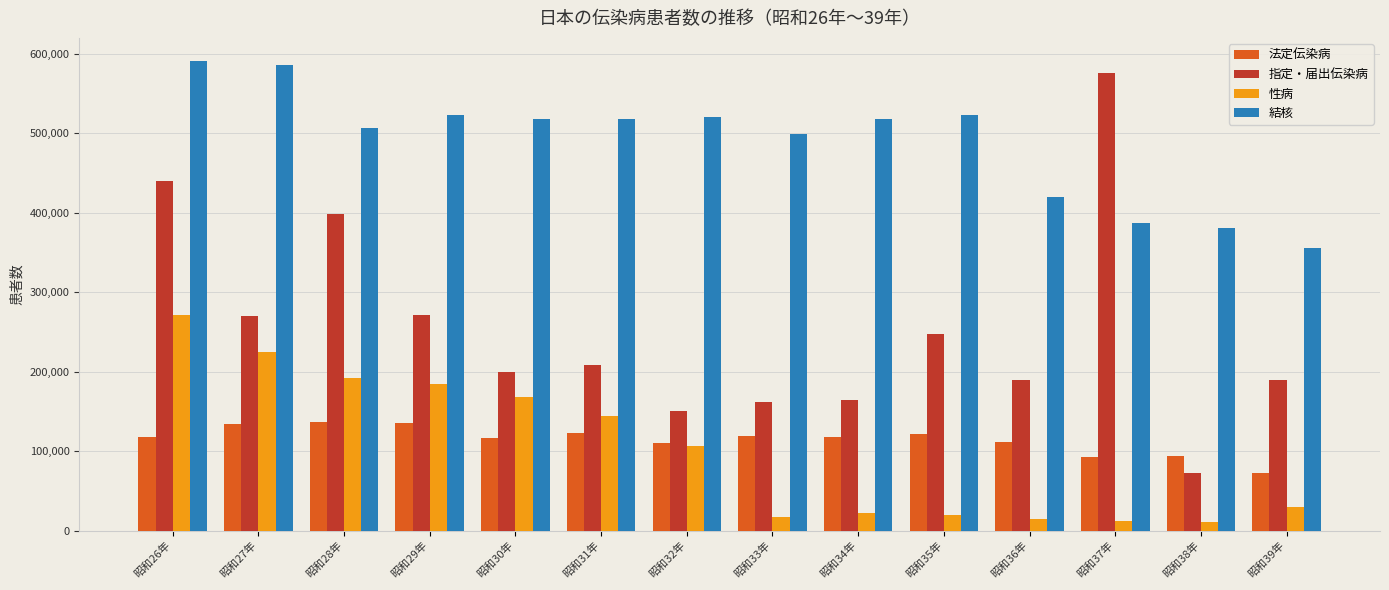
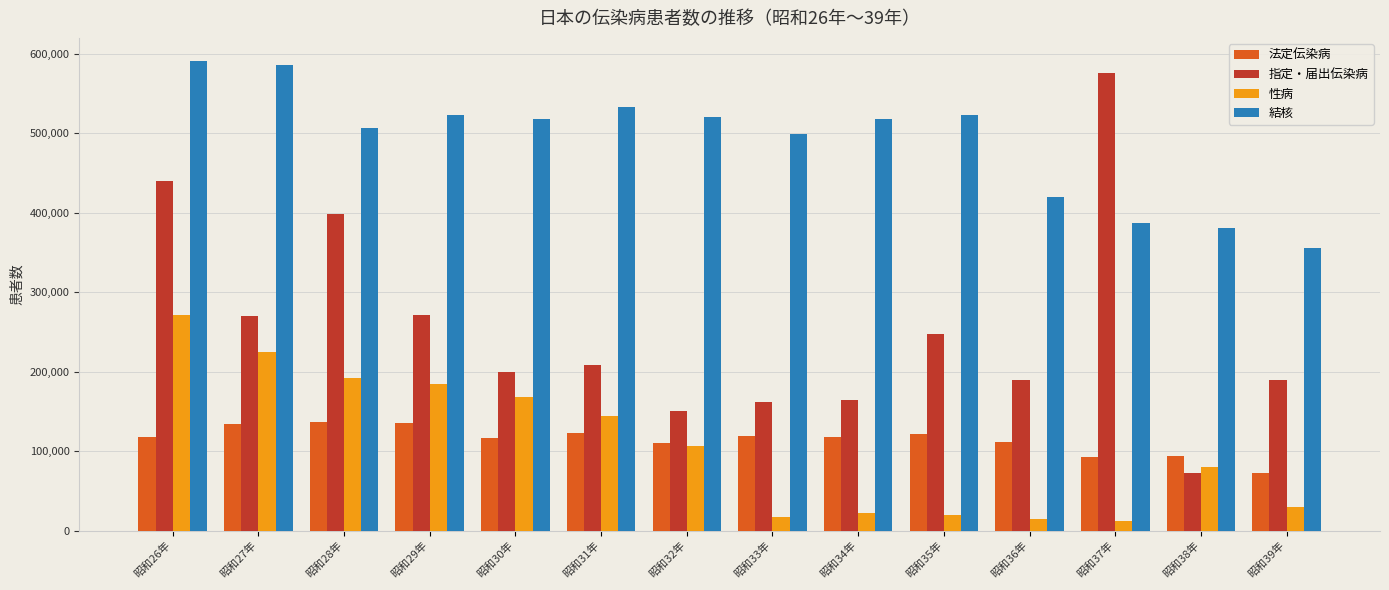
結核, 昭和31年: 520,000 -> 530,000
性病, 昭和38年: 10,000 -> 80,000
